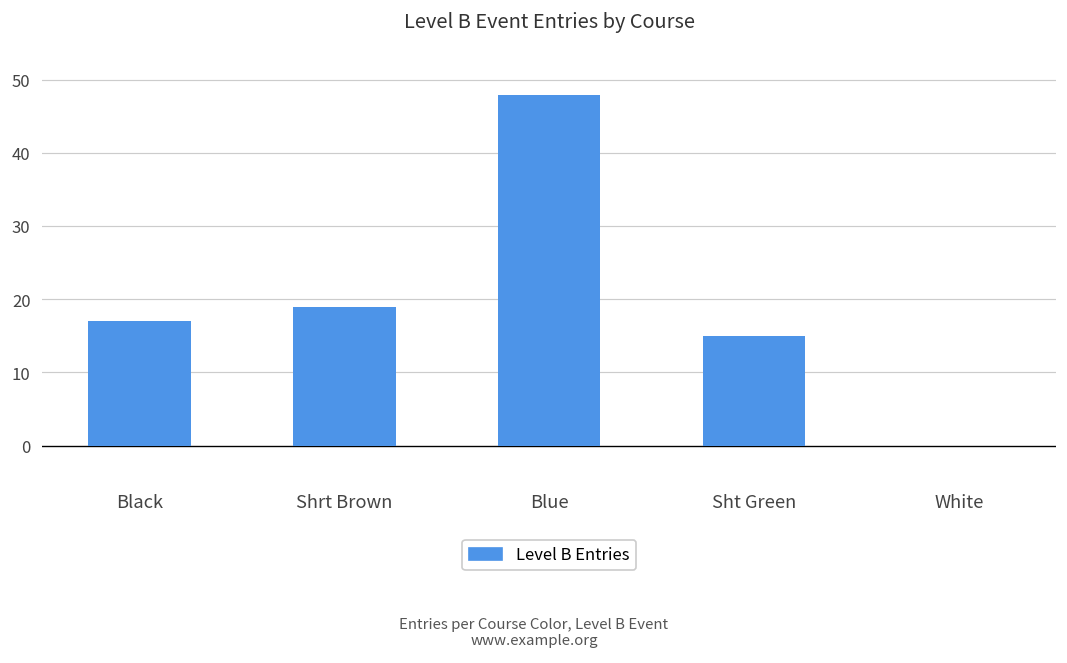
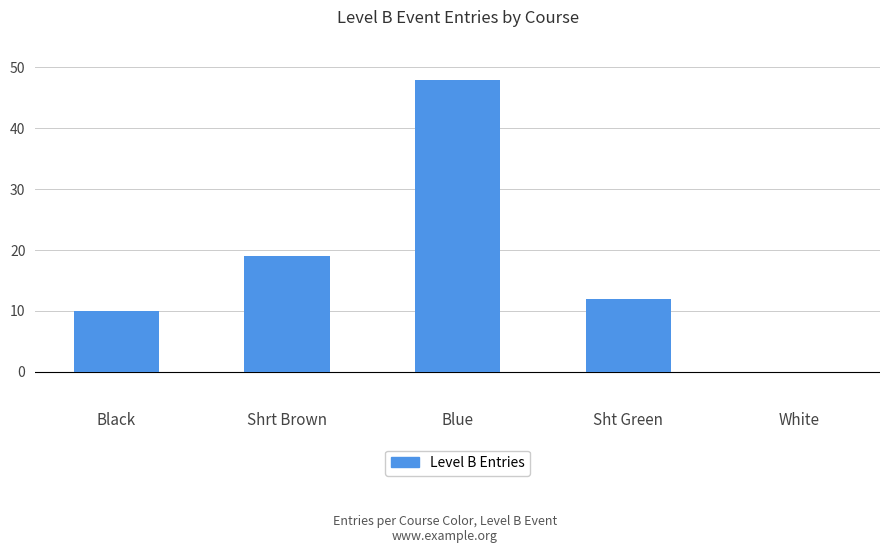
Black: 17 -> 10
Sht Green: 15 -> 12
